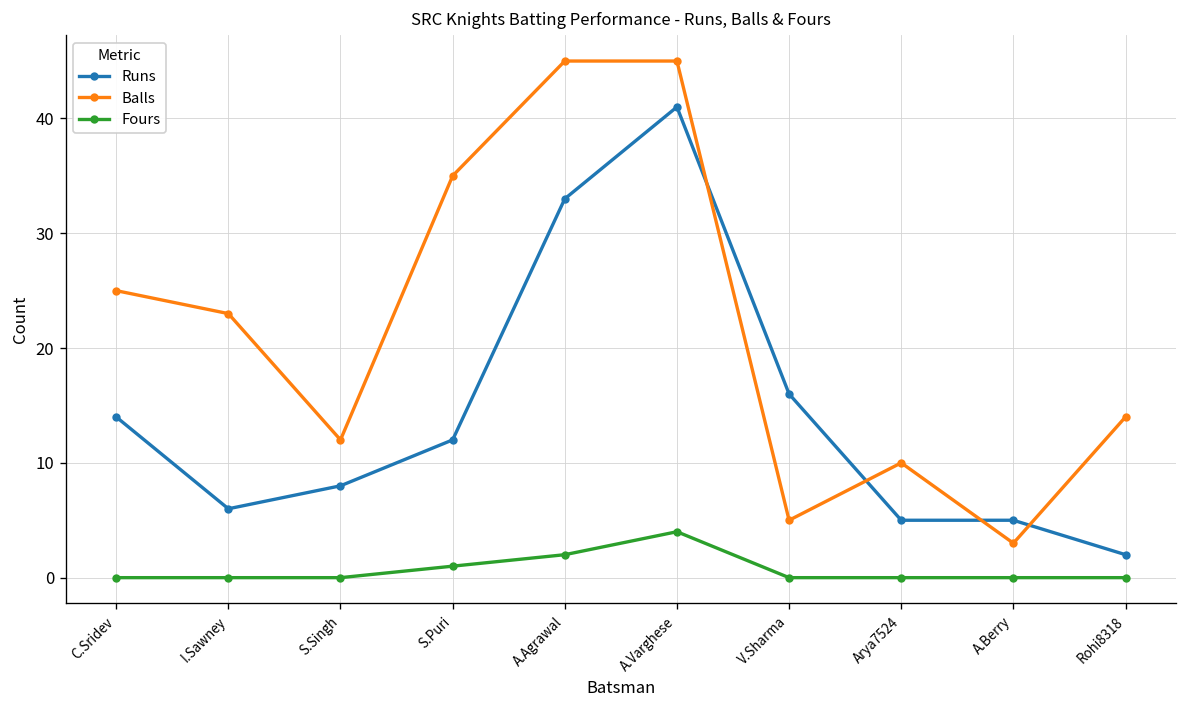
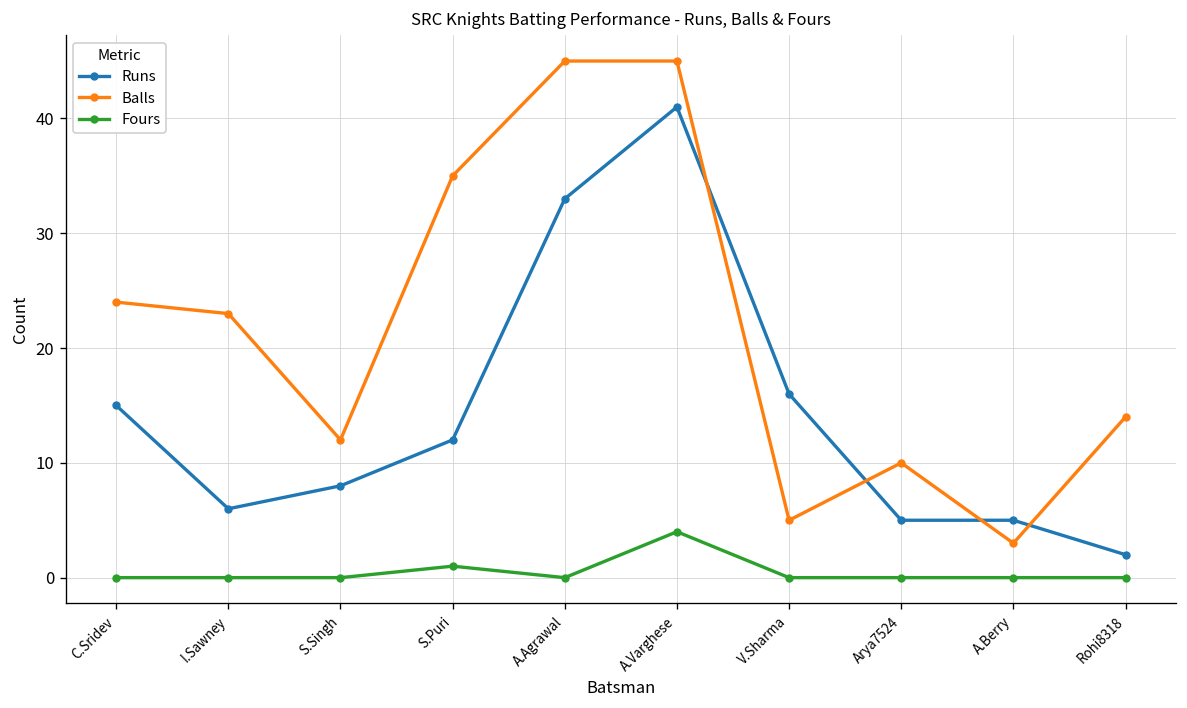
Runs, C.Sridev: 14 -> 15
Balls, C.Sridev: 25 -> 24
Fours, A.Agrawal: 2 -> 0
